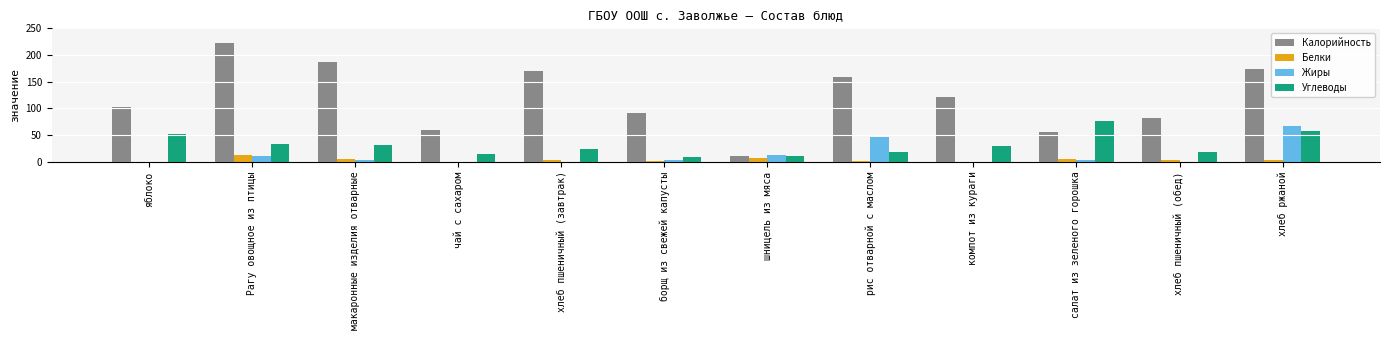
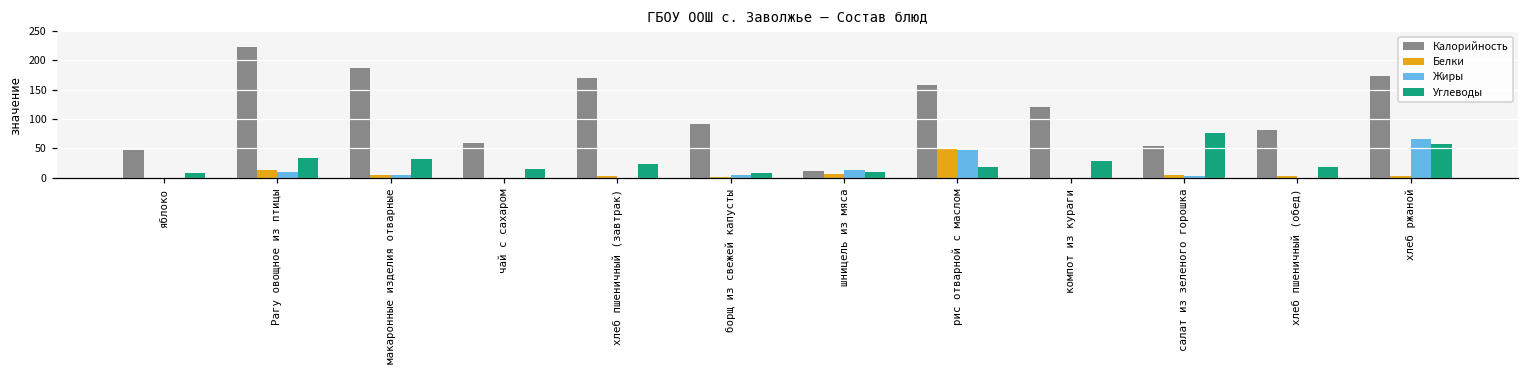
Калорийность, яблоко: 100 -> 50
Углеводы, яблоко: 50 -> 10
Белки, рис отварной с маслом: 0 -> 50
